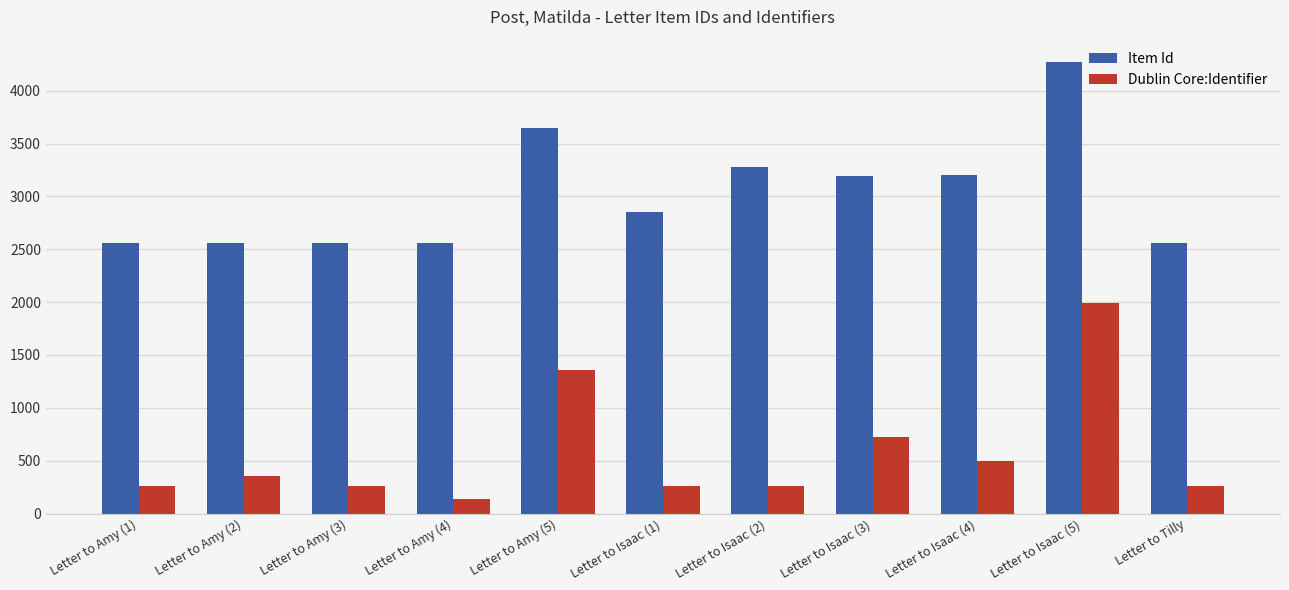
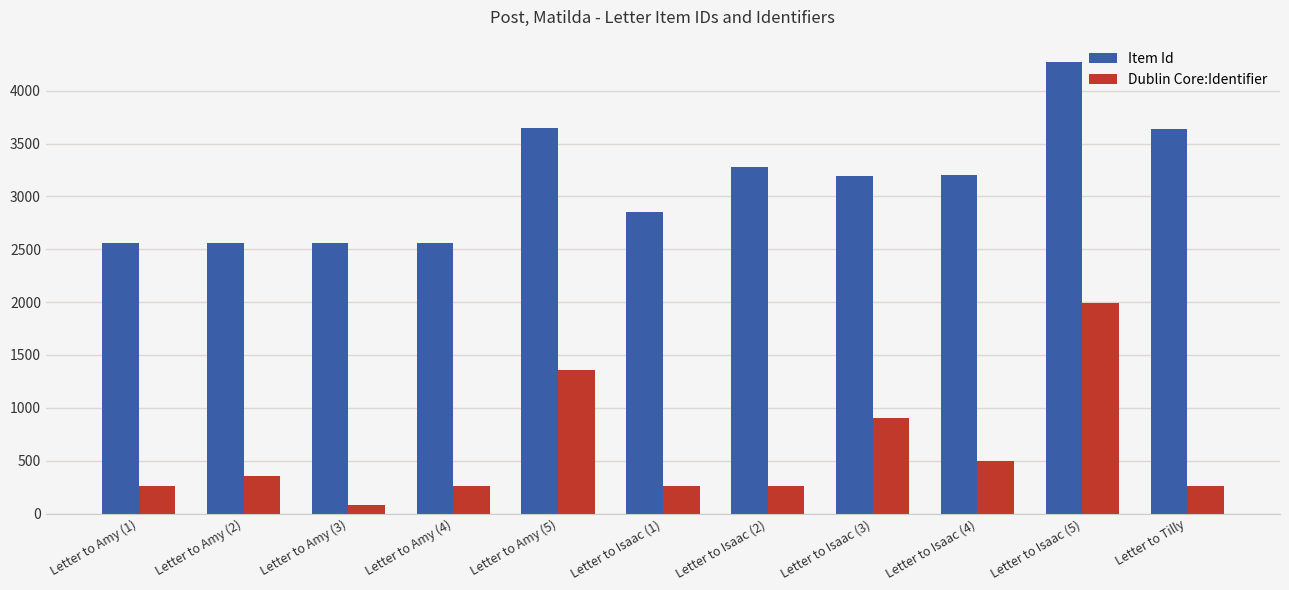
Dublin Core:Identifier, Letter to Amy (3): 260 -> 80
Dublin Core:Identifier, Letter to Amy (4): 140 -> 260
Dublin Core:Identifier, Letter to Isaac (3): 720 -> 900
Item Id, Letter to Tilly: 2560 -> 3640
